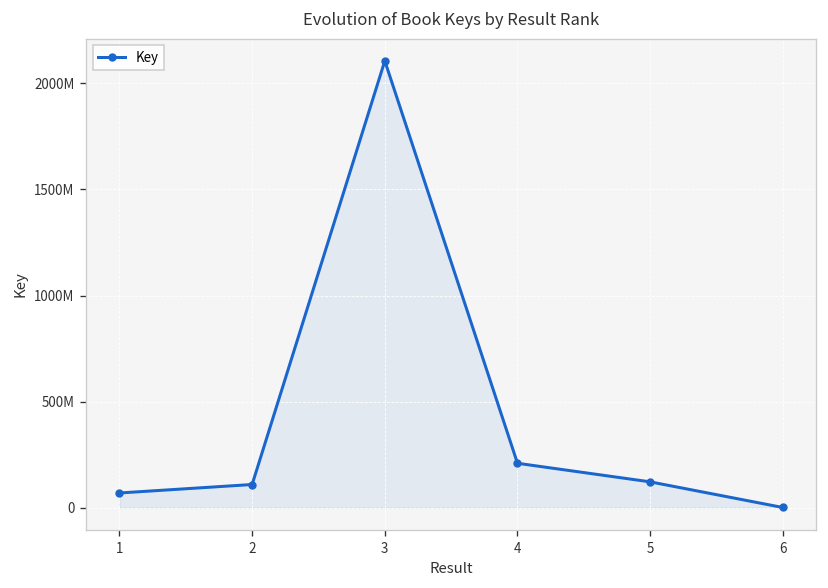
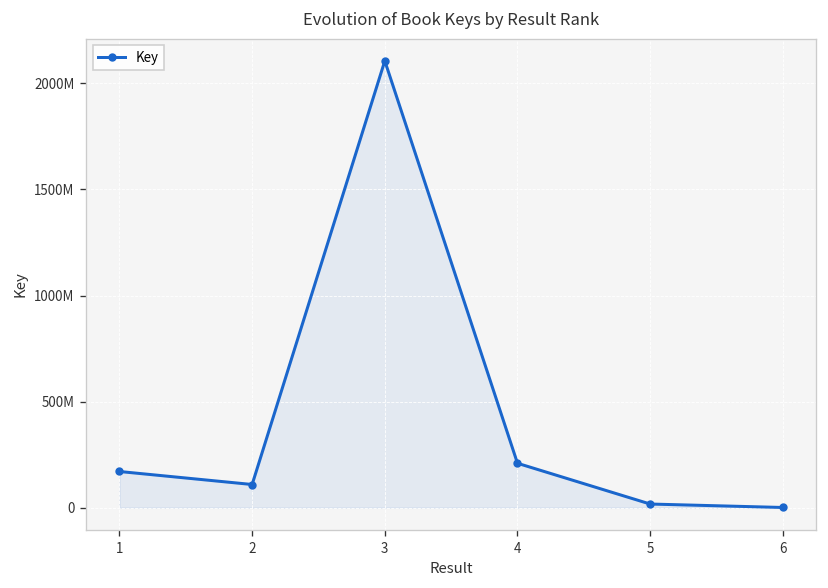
1: 70000000 -> 170000000
5: 120000000 -> 20000000
